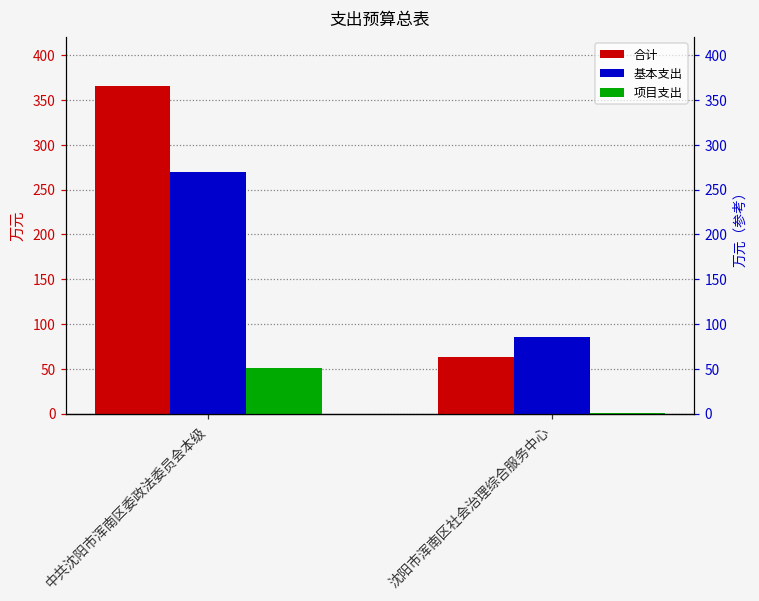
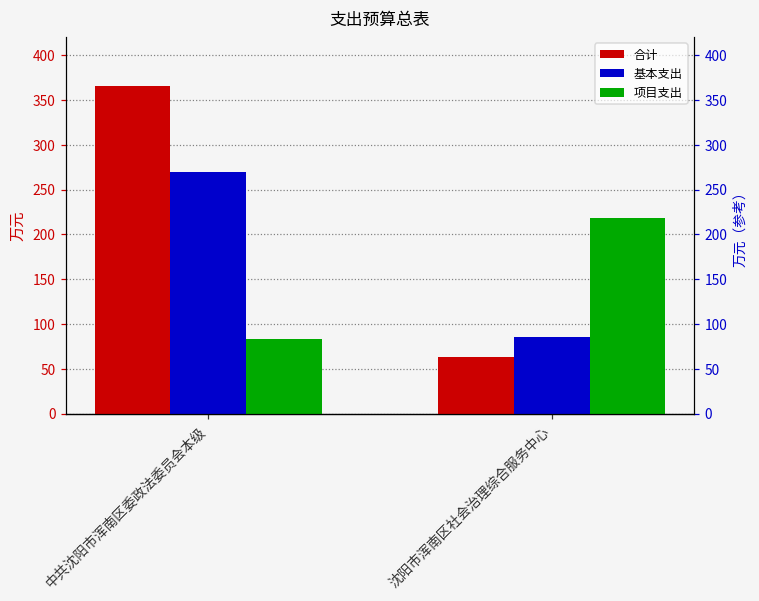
项目支出, 中共沈阳市浑南区委政法委员会本级: 50 -> 80
项目支出, 沈阳市浑南区社会治理综合服务中心: 0 -> 220
